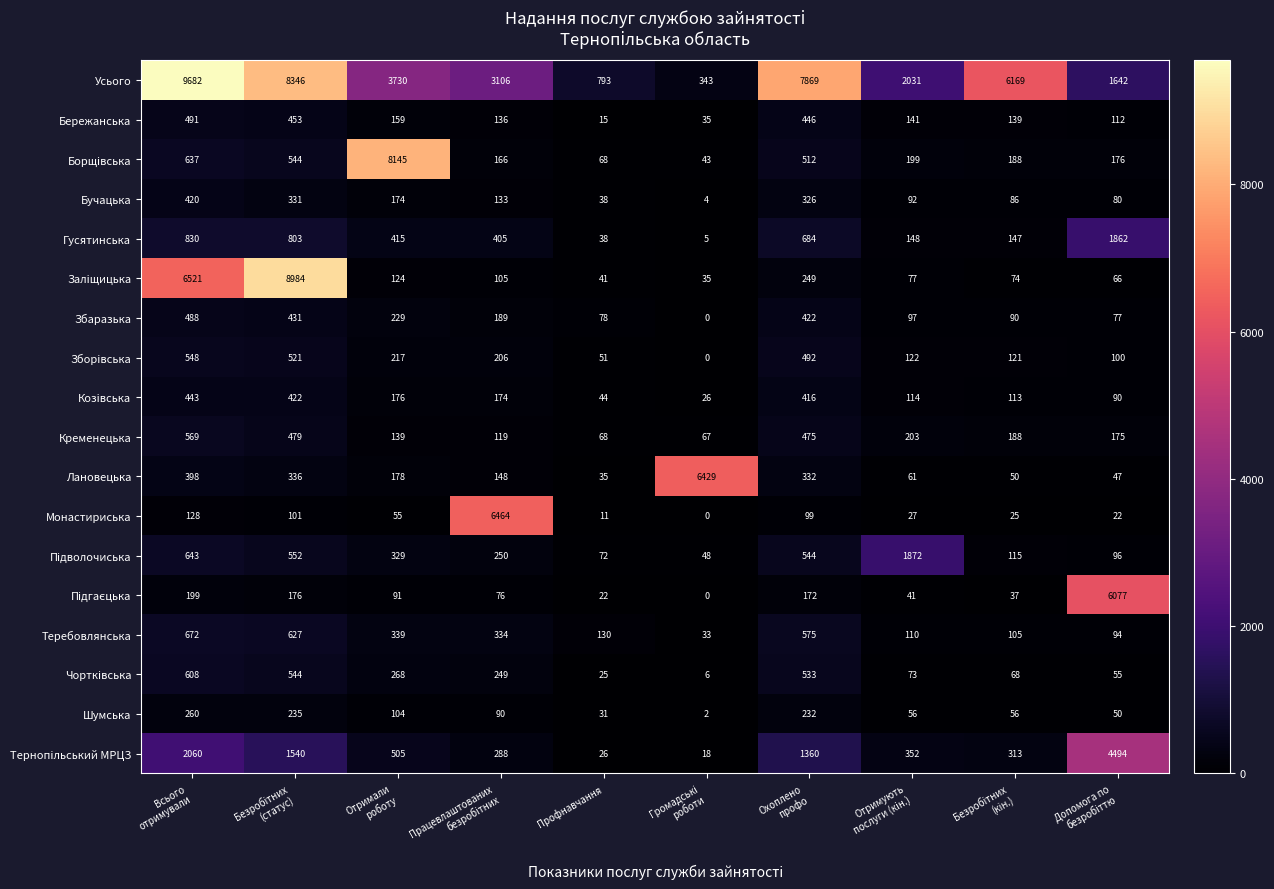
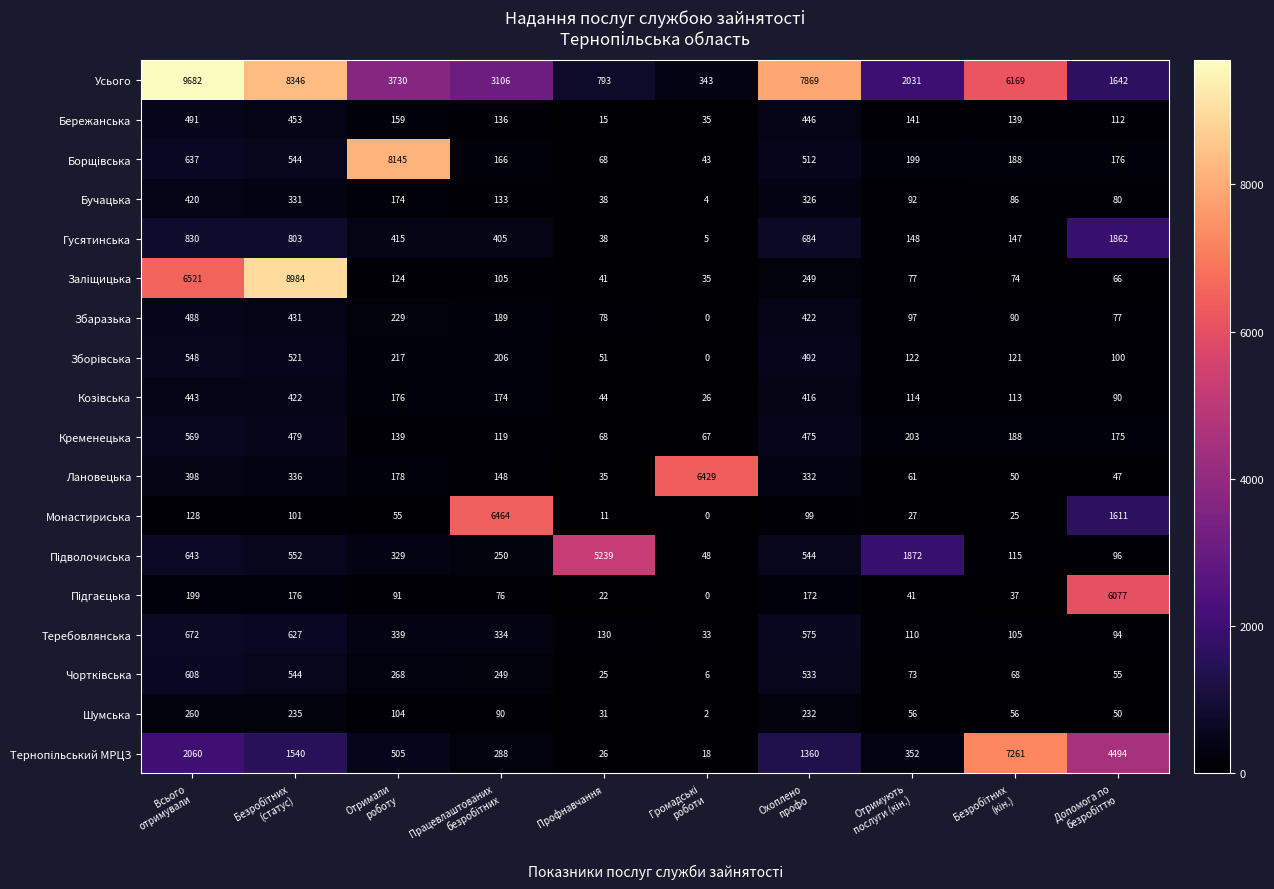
Монастириська, Допомога по безробіттю: 22 -> 1611
Підволочиська, Профнавчання: 72 -> 5239
Тернопільський МРЦЗ, Безробітних (кін.): 313 -> 7261
